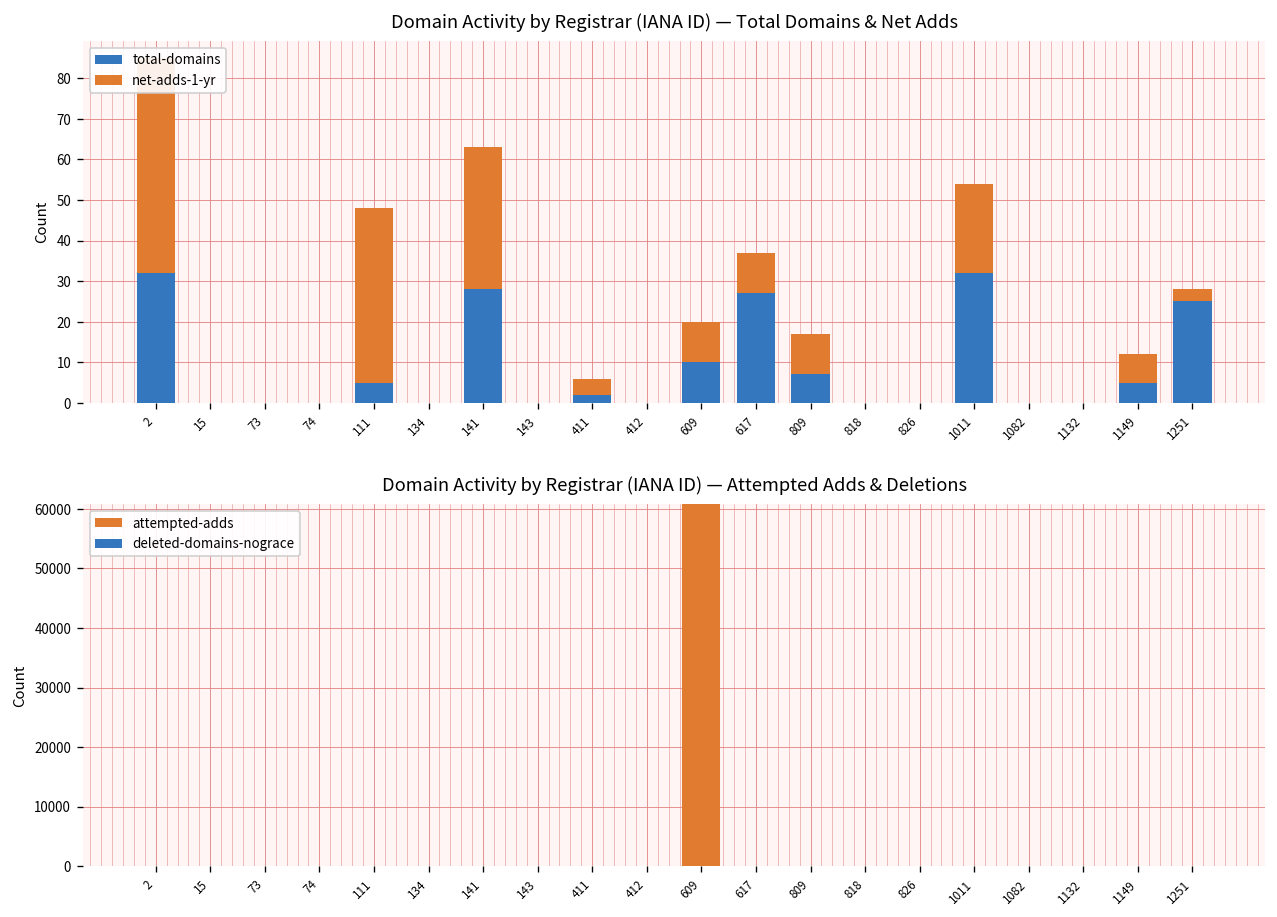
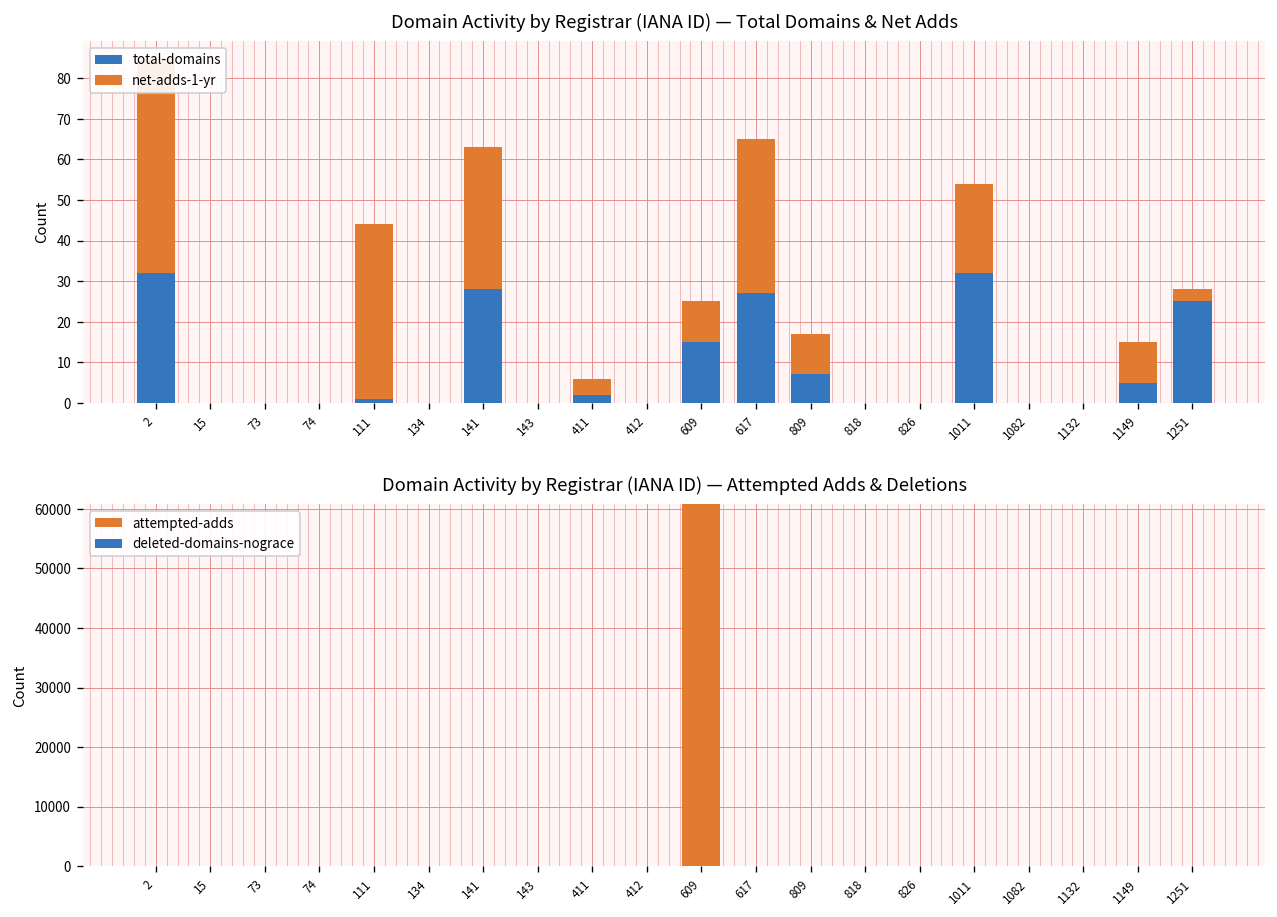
Domain Activity by Registrar (IANA ID) — Total Domains & Net Adds, total-domains, 111: 5 -> 1
Domain Activity by Registrar (IANA ID) — Total Domains & Net Adds, total-domains, 609: 10 -> 15
Domain Activity by Registrar (IANA ID) — Total Domains & Net Adds, net-adds-1-yr, 617: 10 -> 38
Domain Activity by Registrar (IANA ID) — Total Domains & Net Adds, net-adds-1-yr, 1149: 7 -> 10
